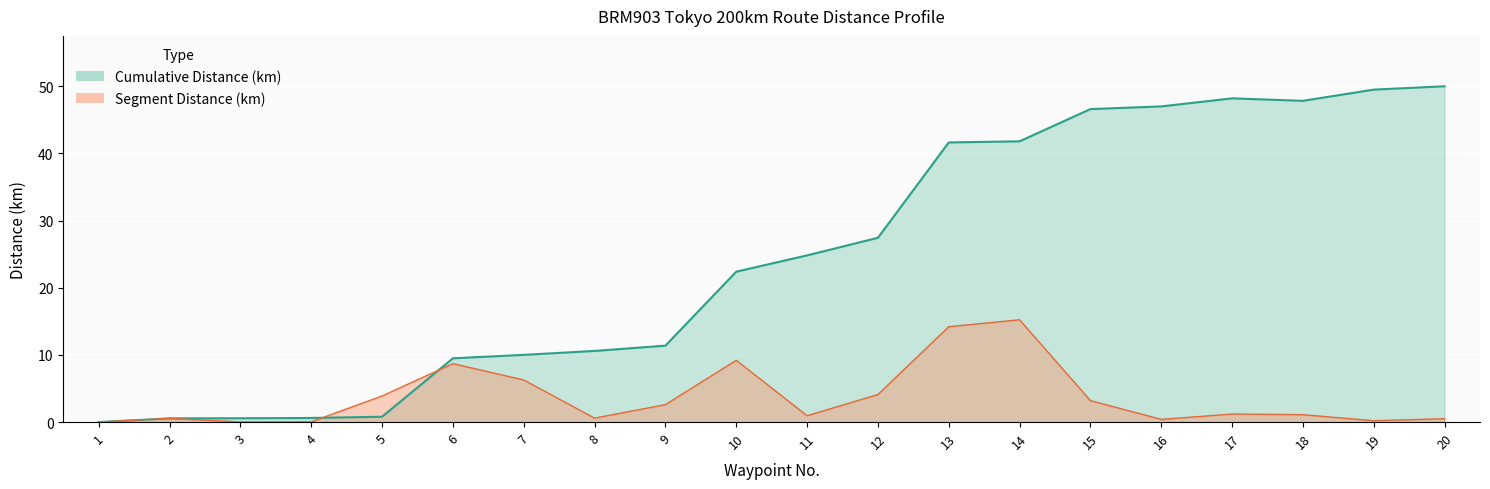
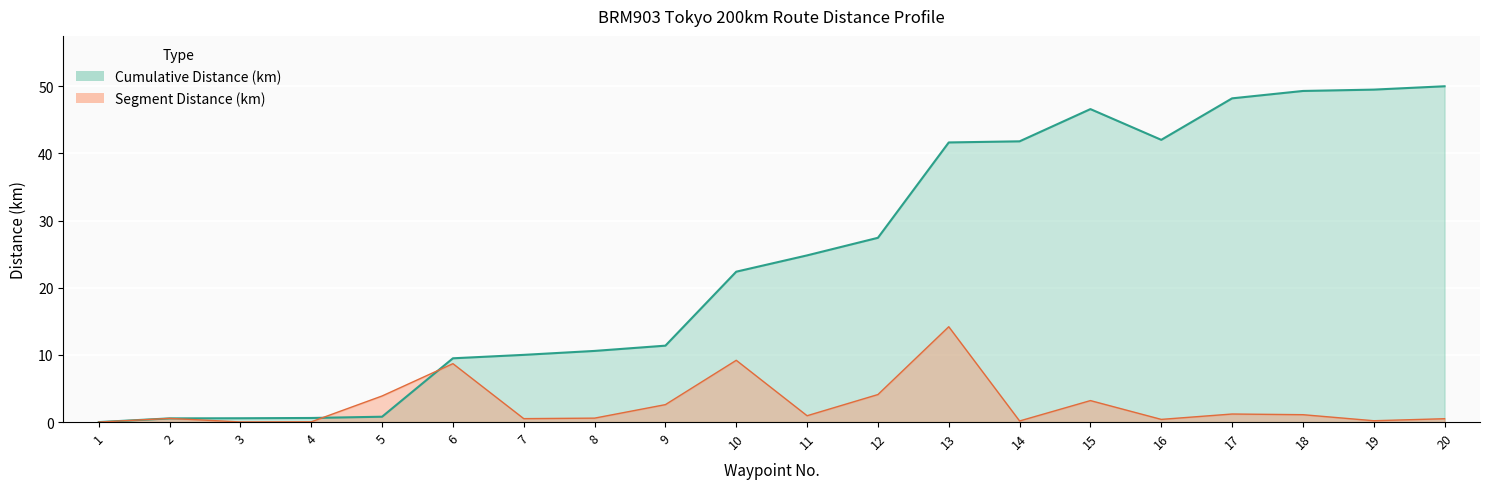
Segment Distance (km), 7: 6 -> 1
Segment Distance (km), 14: 15 -> 0
Cumulative Distance (km), 16: 47 -> 42
Cumulative Distance (km), 18: 48 -> 49
